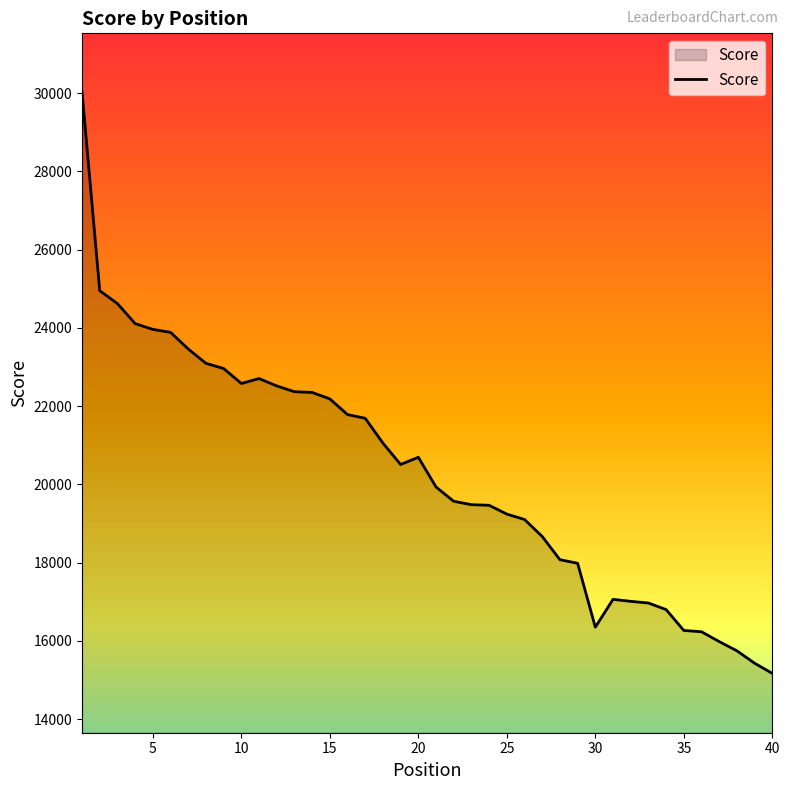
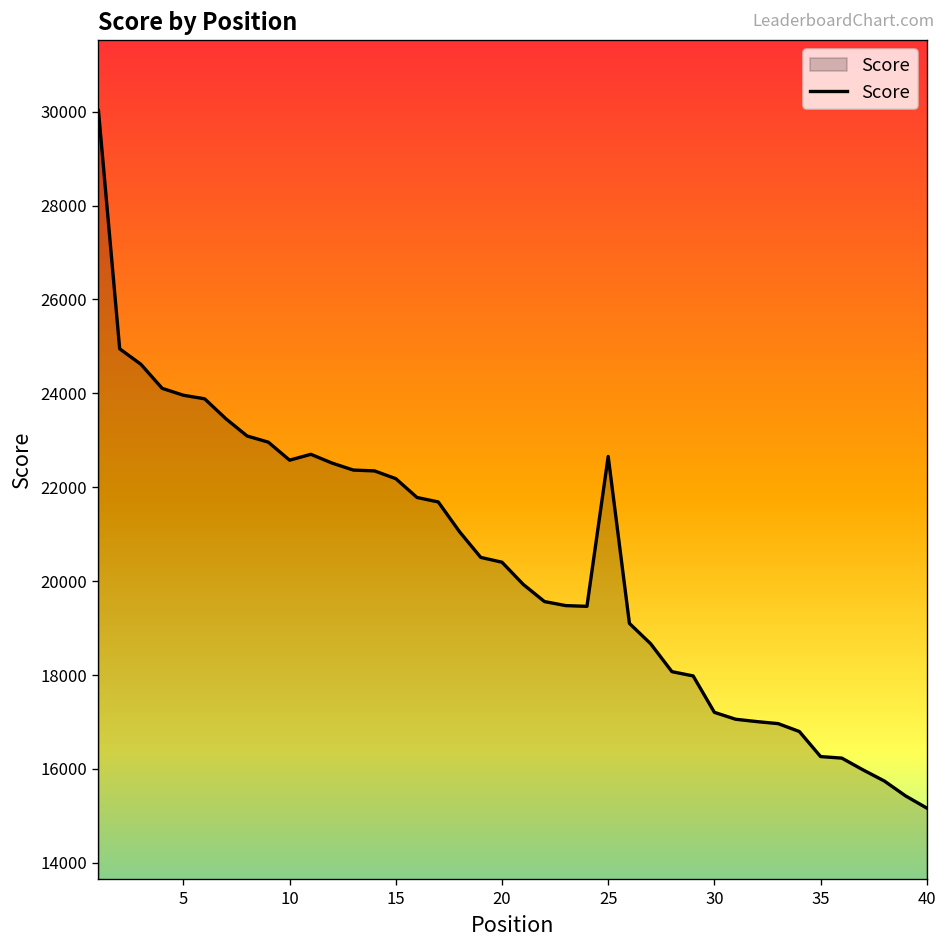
20: 20700 -> 20400
25: 19200 -> 22700
30: 16300 -> 17200
